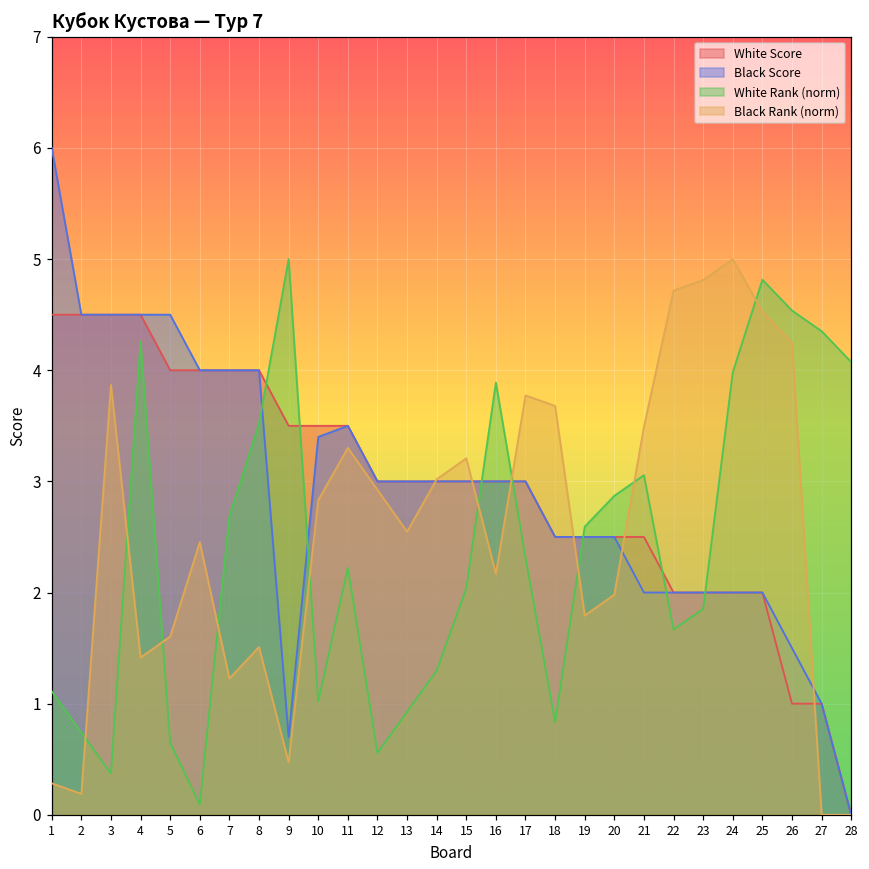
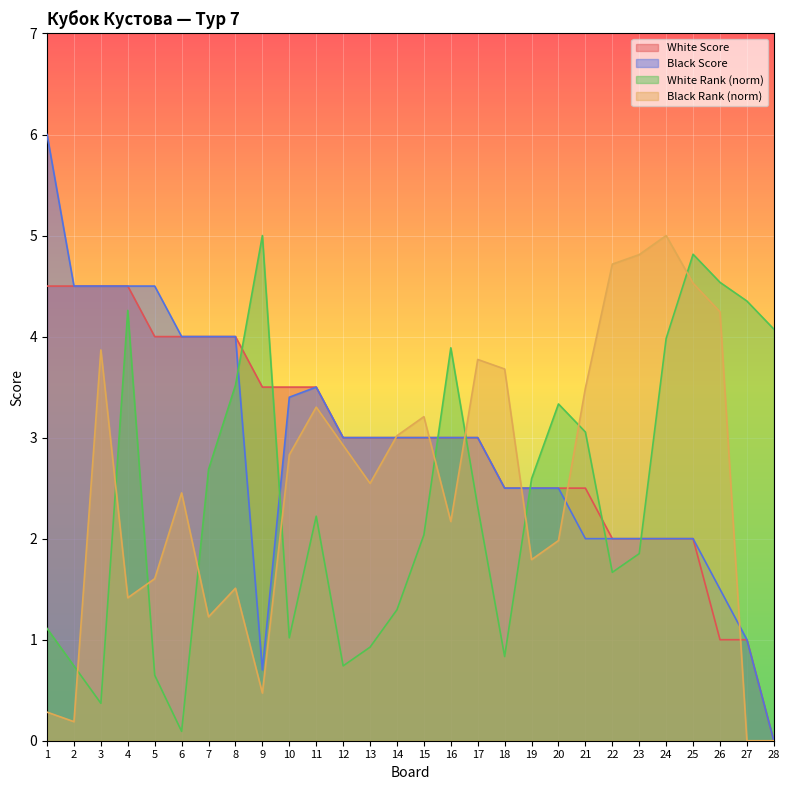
White Rank (norm), 12: 0.56 -> 0.74
White Rank (norm), 20: 2.87 -> 3.33
